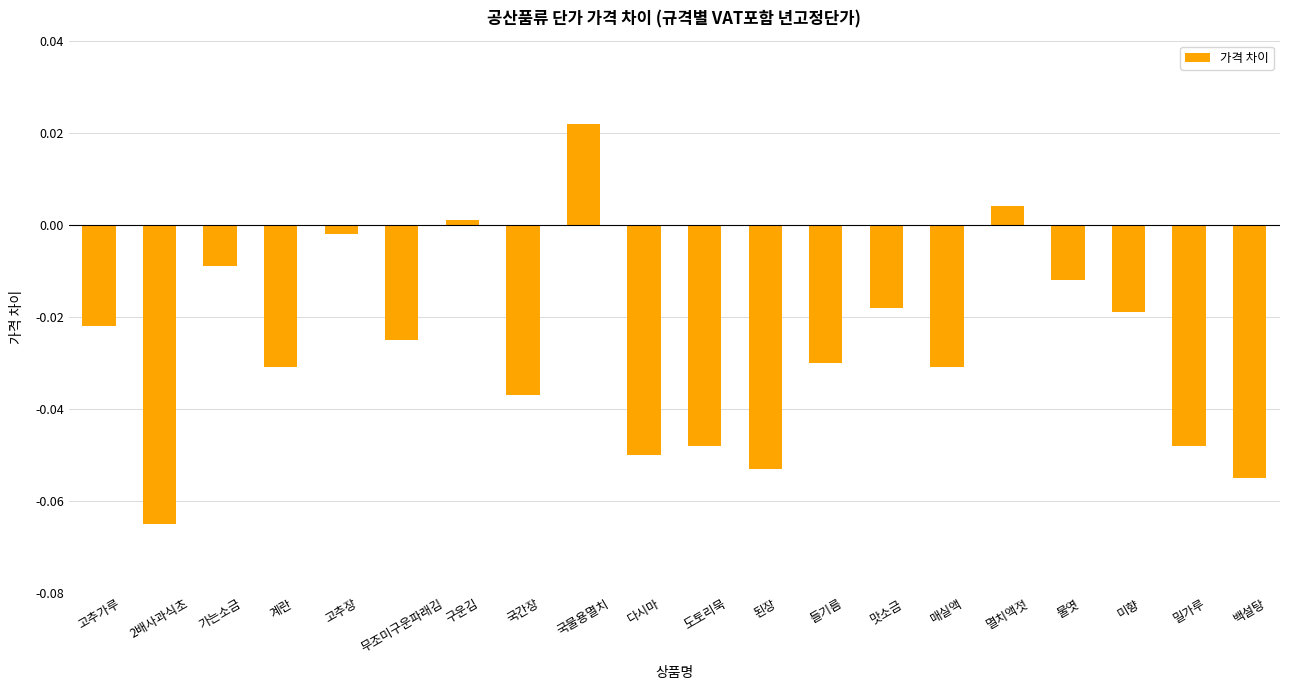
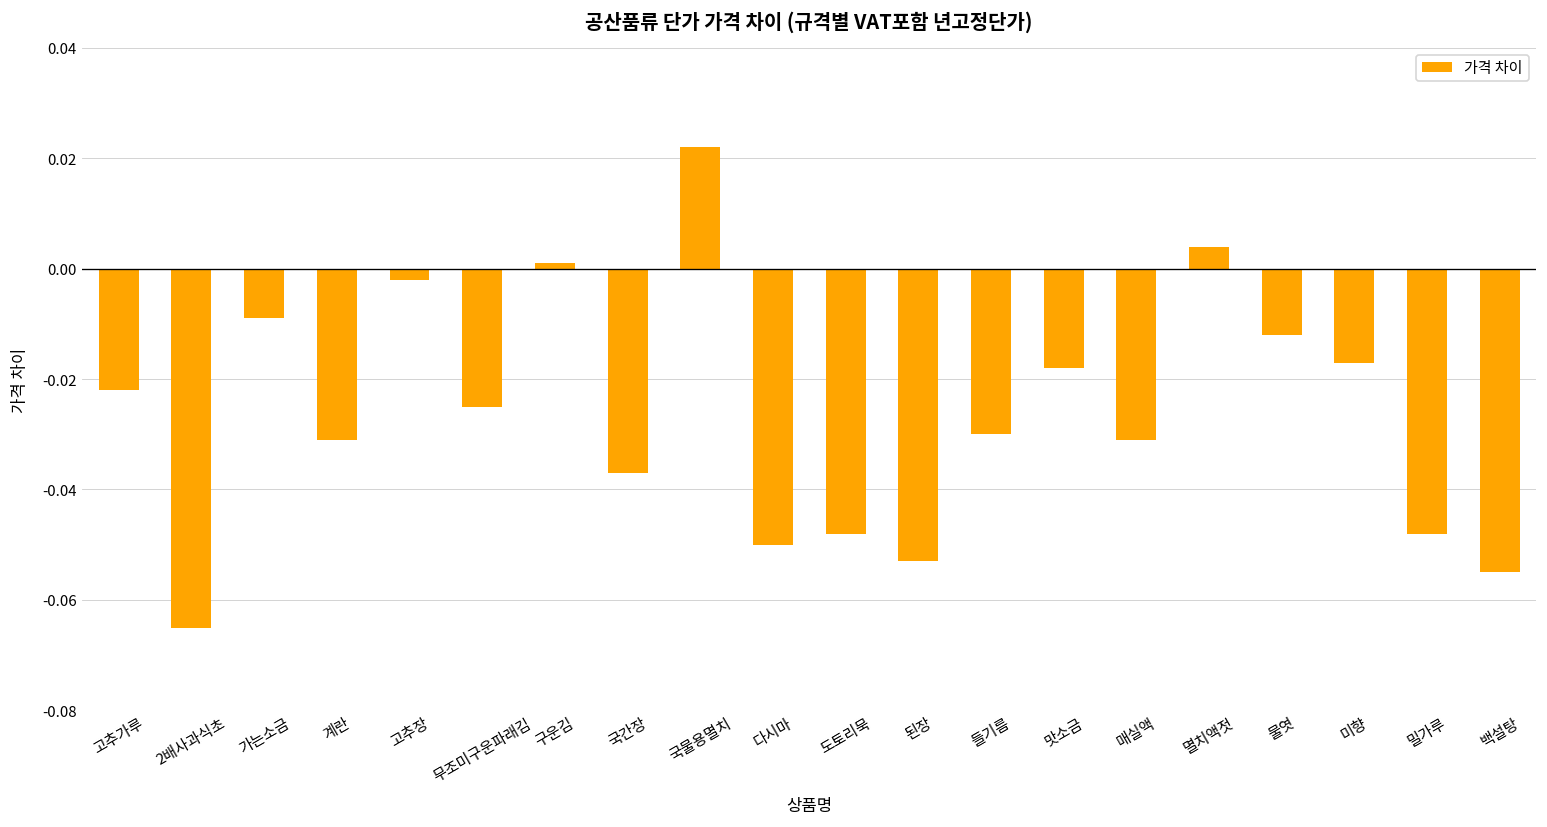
미향: -0.019 -> -0.017
